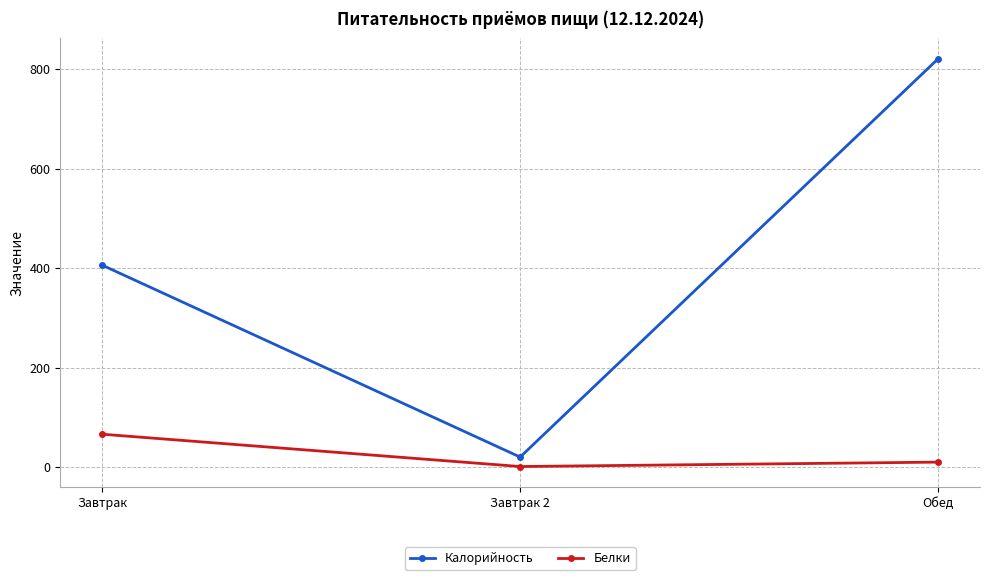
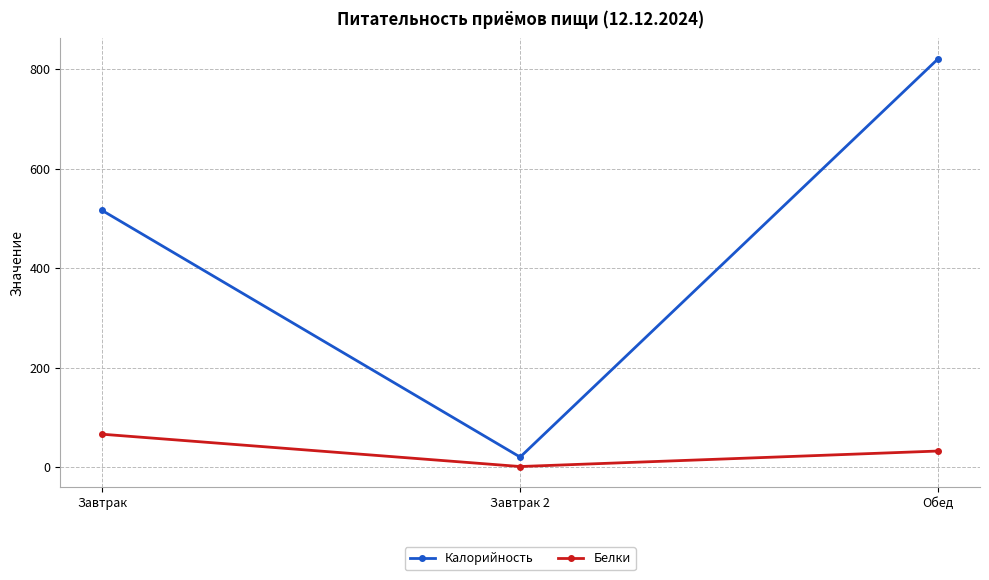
Калорийность, Завтрак: 410 -> 520
Белки, Обед: 10 -> 30
